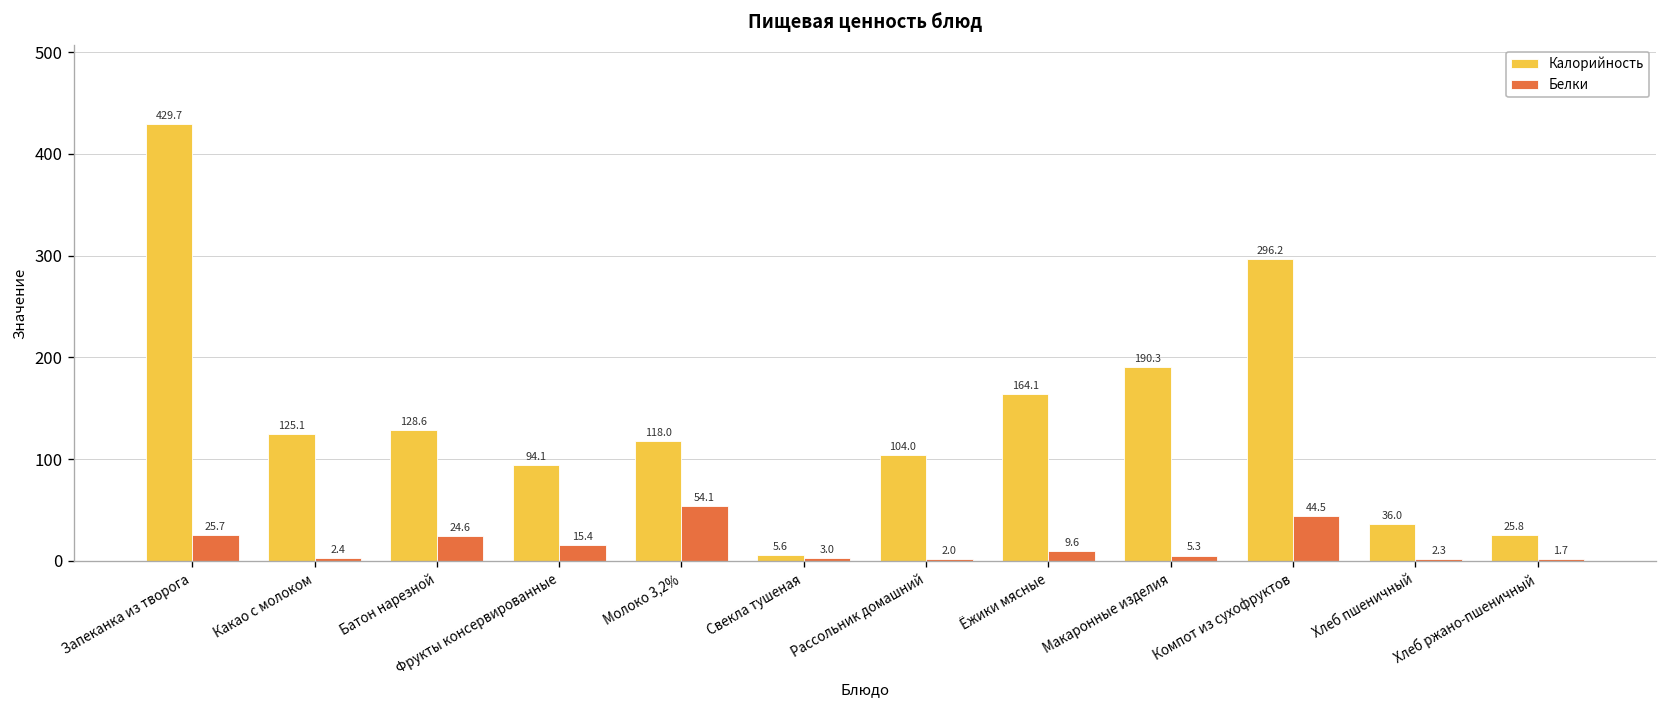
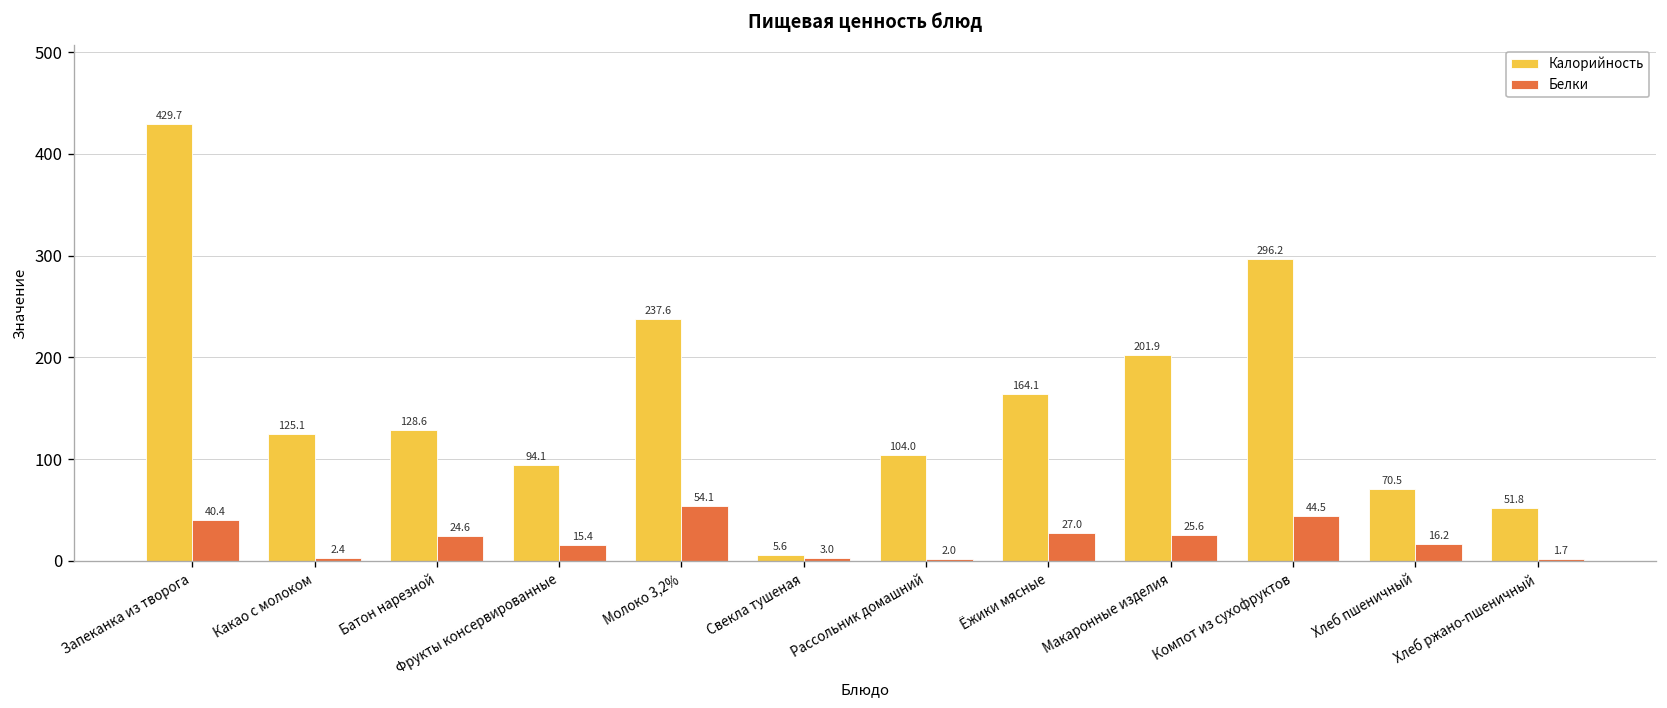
Белки, Запеканка из творога: 25.7 -> 40.4
Калорийность, Молоко 3,2%: 118.0 -> 237.6
Белки, Ёжики мясные: 9.6 -> 27.0
Калорийность, Макаронные изделия: 190.3 -> 201.9
Белки, Макаронные изделия: 5.3 -> 25.6
Калорийность, Хлеб пшеничный: 36.0 -> 70.5
Белки, Хлеб пшеничный: 2.3 -> 16.2
Калорийность, Хлеб ржано-пшеничный: 25.8 -> 51.8
